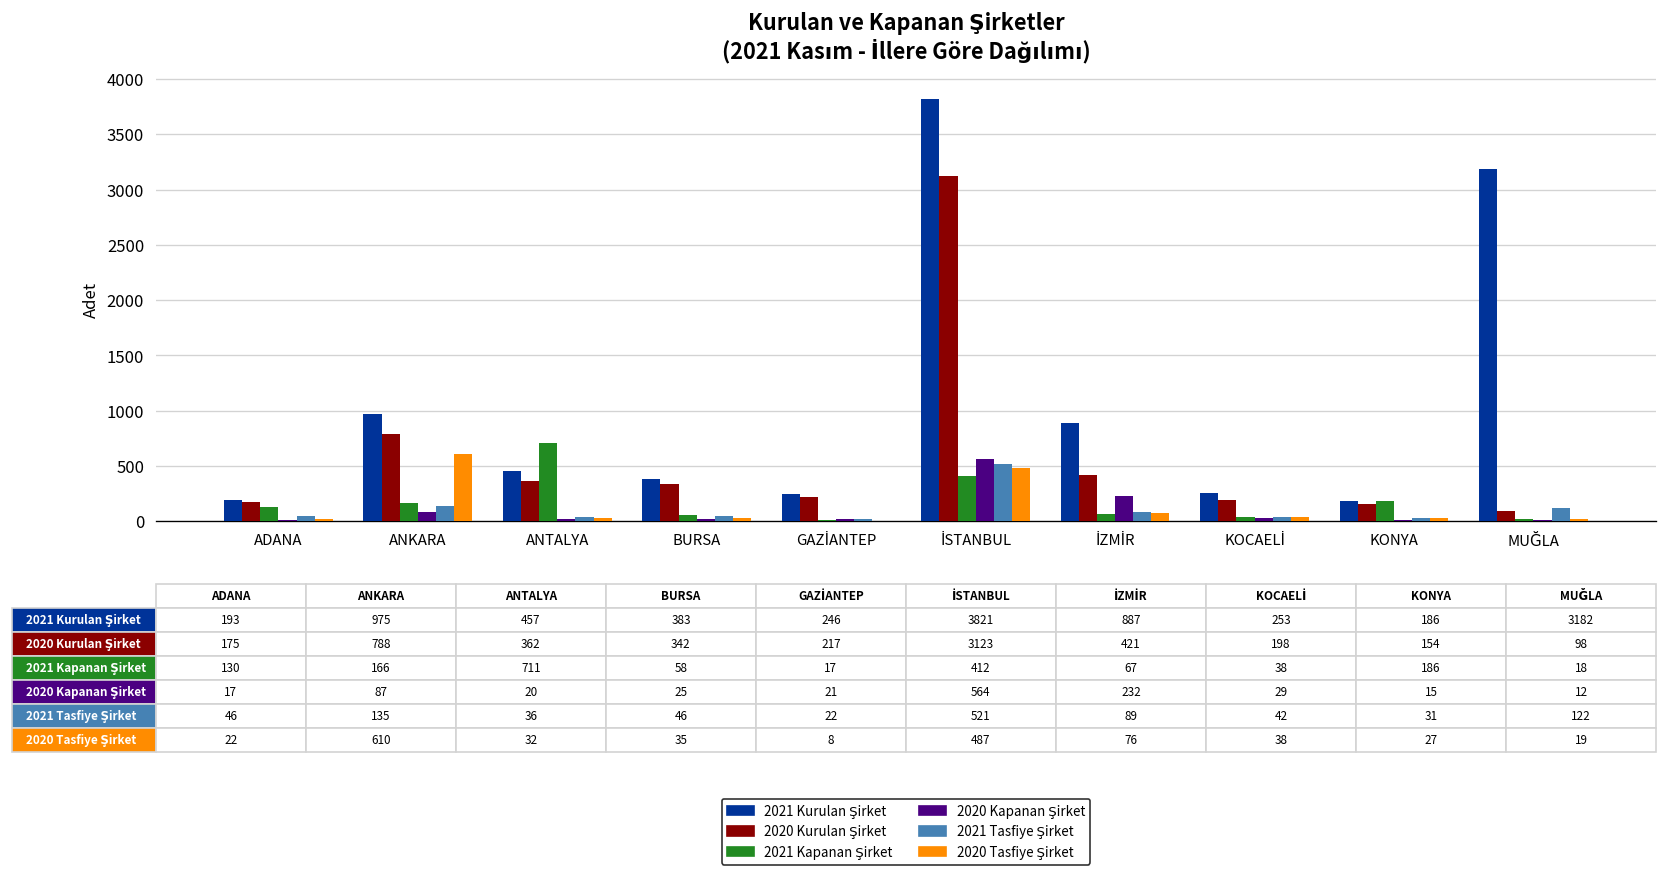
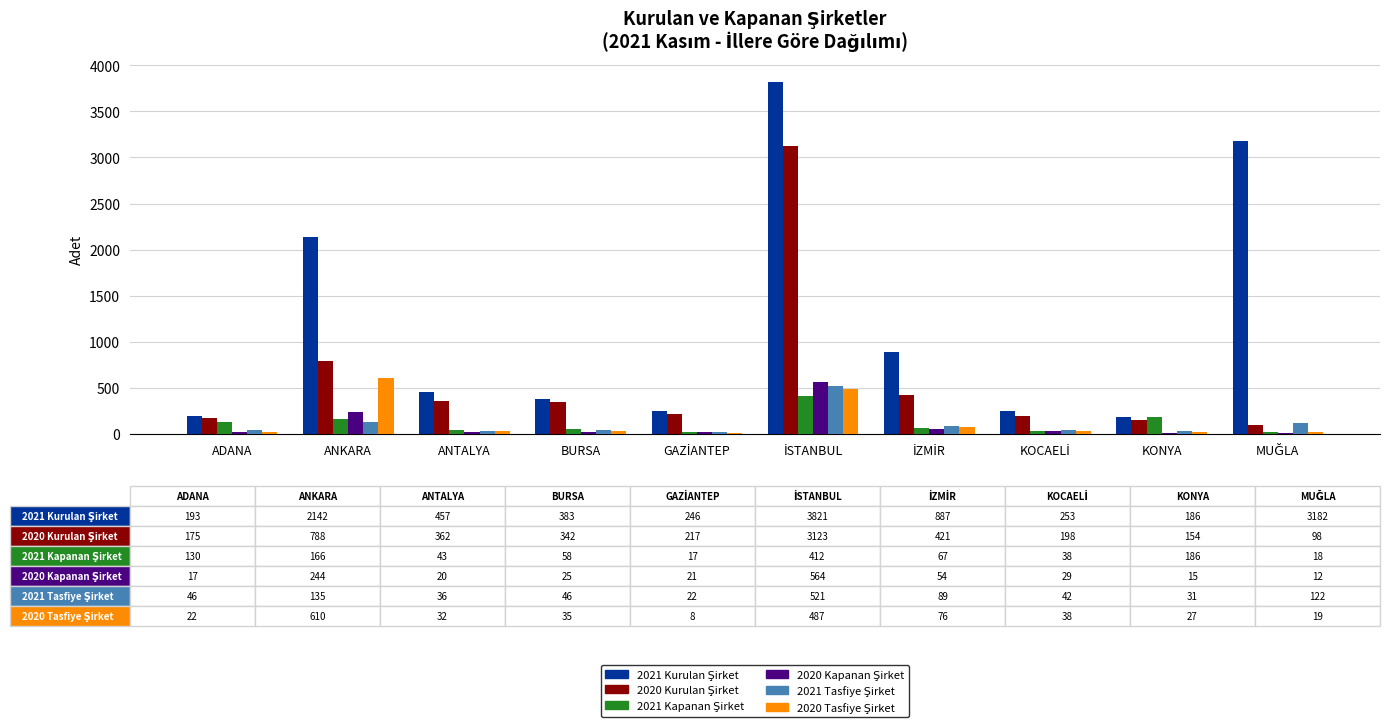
2021 Kurulan Şirket, ANKARA: 975 -> 2142
2020 Kapanan Şirket, ANKARA: 87 -> 244
2021 Kapanan Şirket, ANTALYA: 711 -> 43
2020 Kapanan Şirket, İZMİR: 232 -> 54
